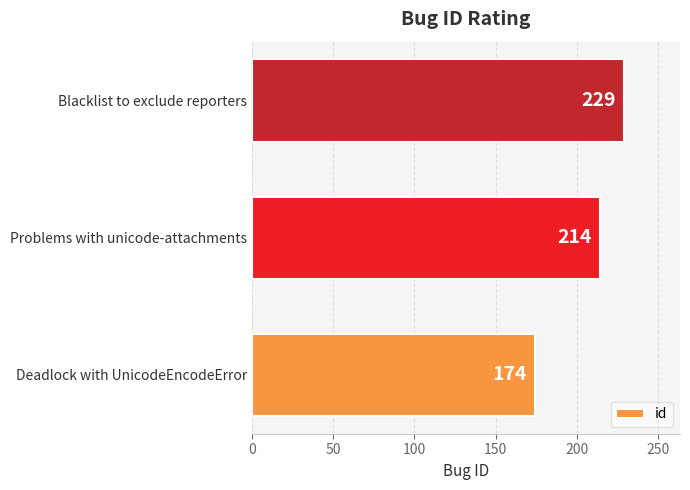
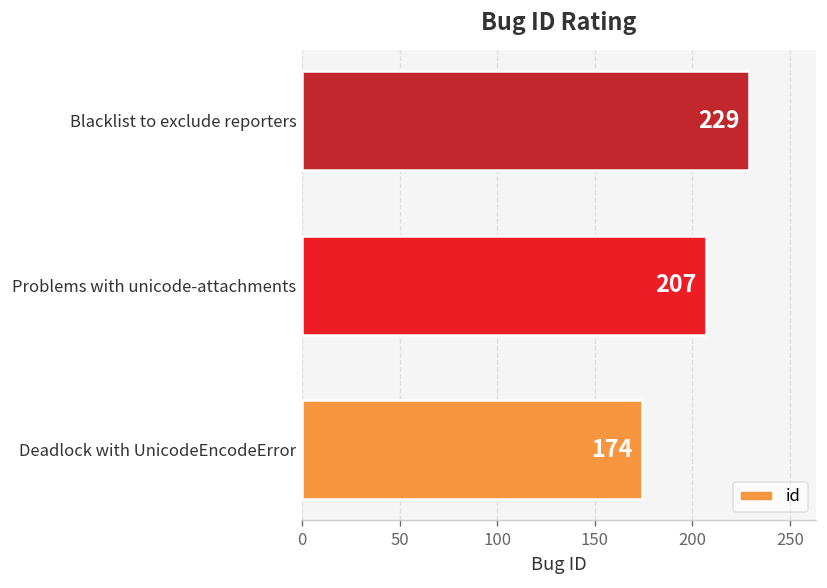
Problems with unicode-attachments: 214 -> 207
